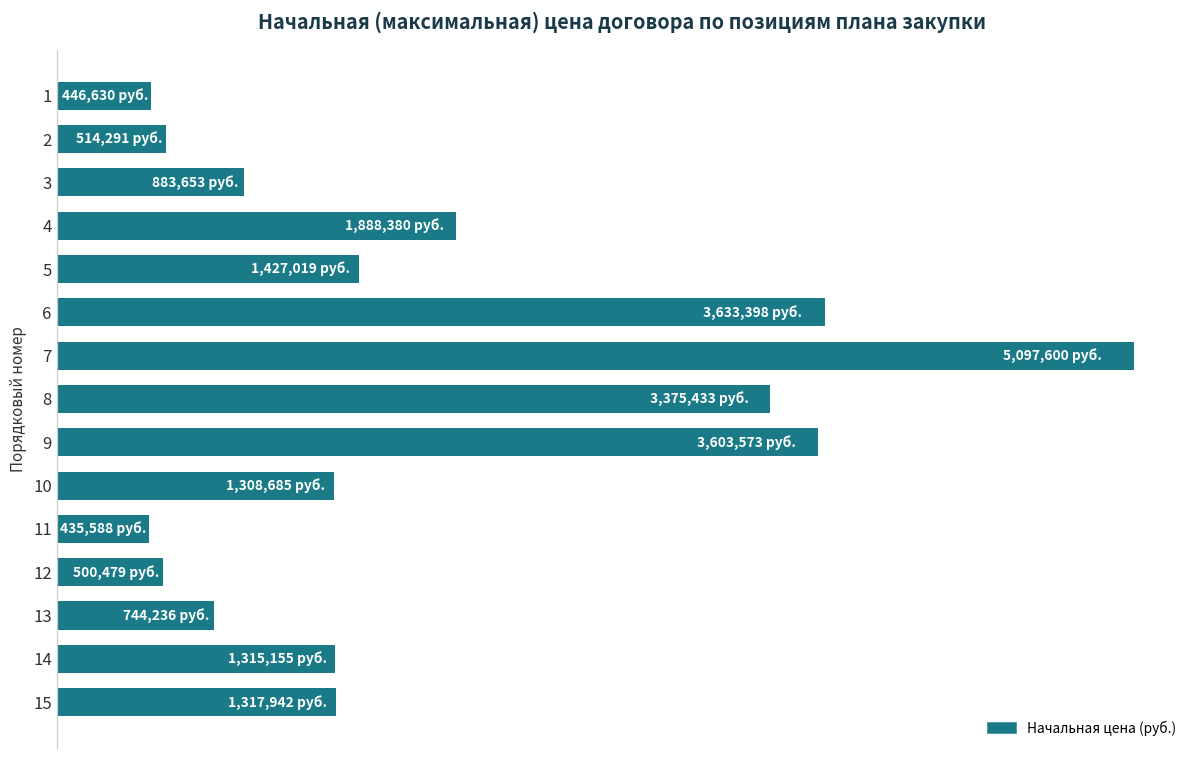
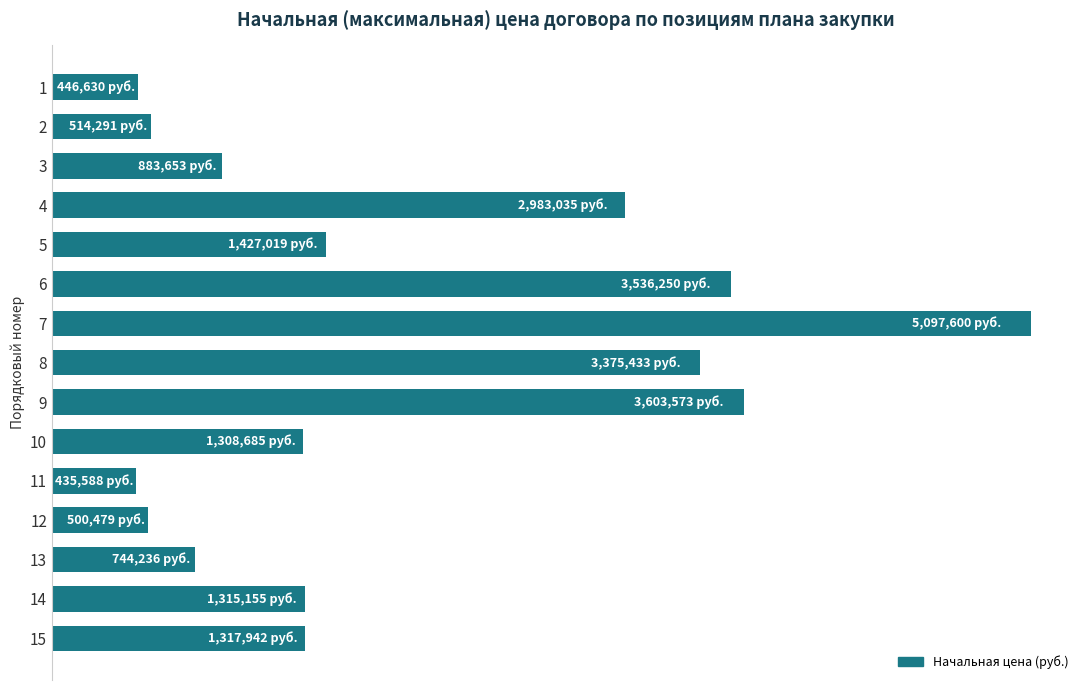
4: 1,888,380 -> 2,983,035
6: 3,633,398 -> 3,536,250
